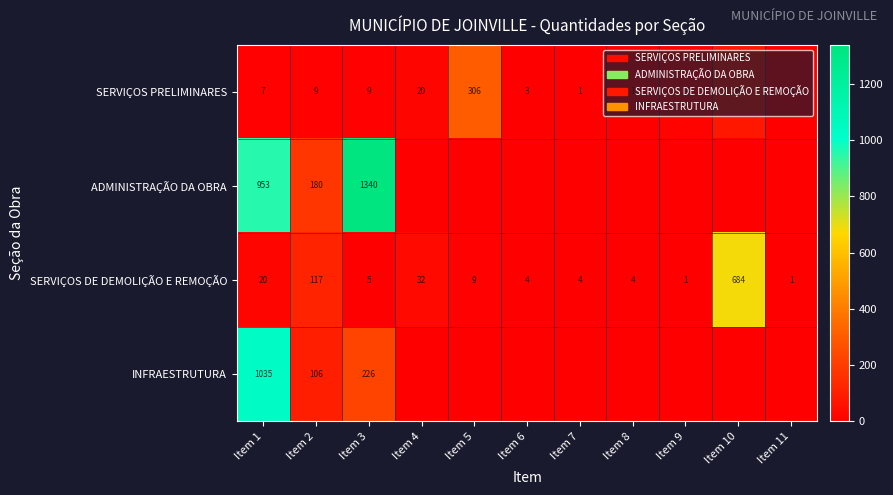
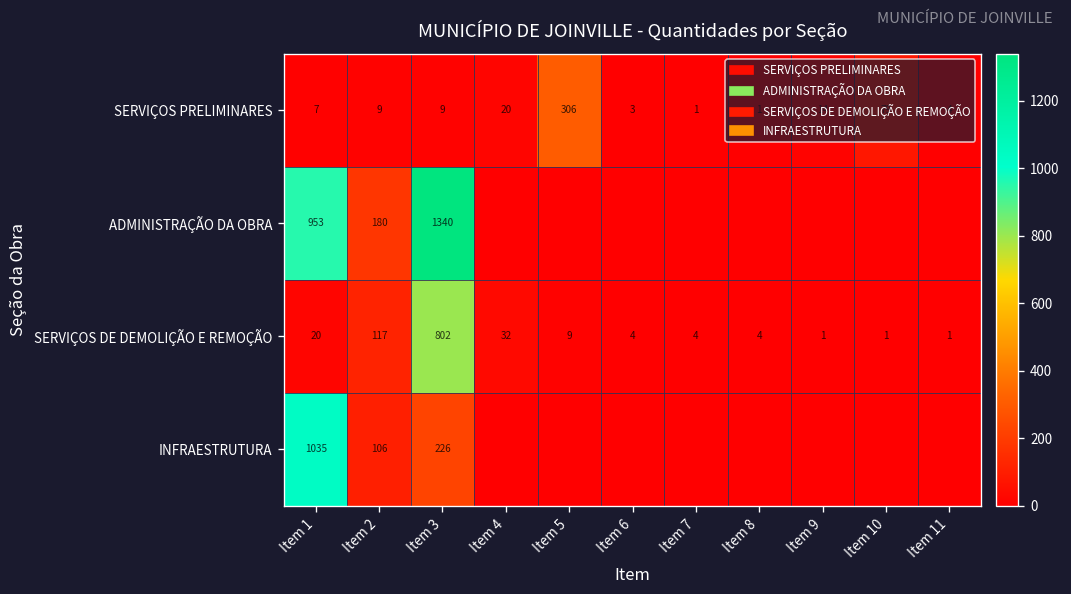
SERVIÇOS DE DEMOLIÇÃO E REMOÇÃO, Item 3: 5 -> 802
SERVIÇOS DE DEMOLIÇÃO E REMOÇÃO, Item 10: 684 -> 1
